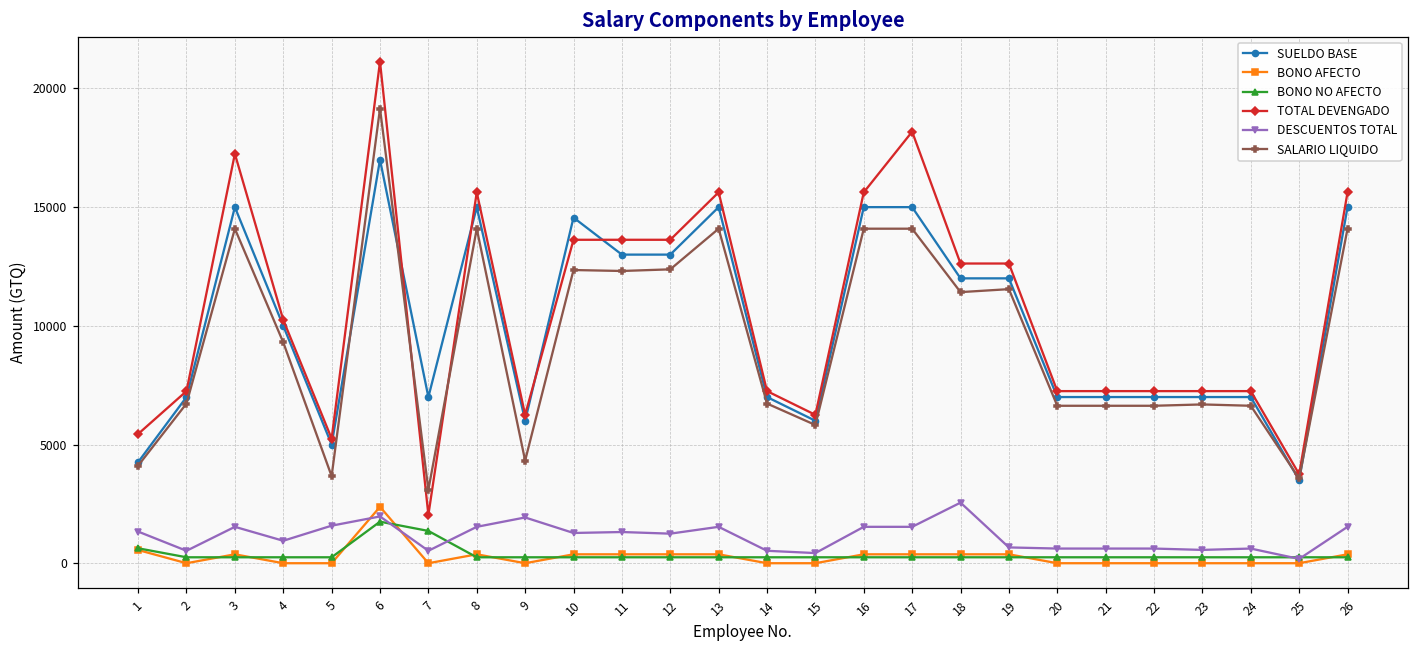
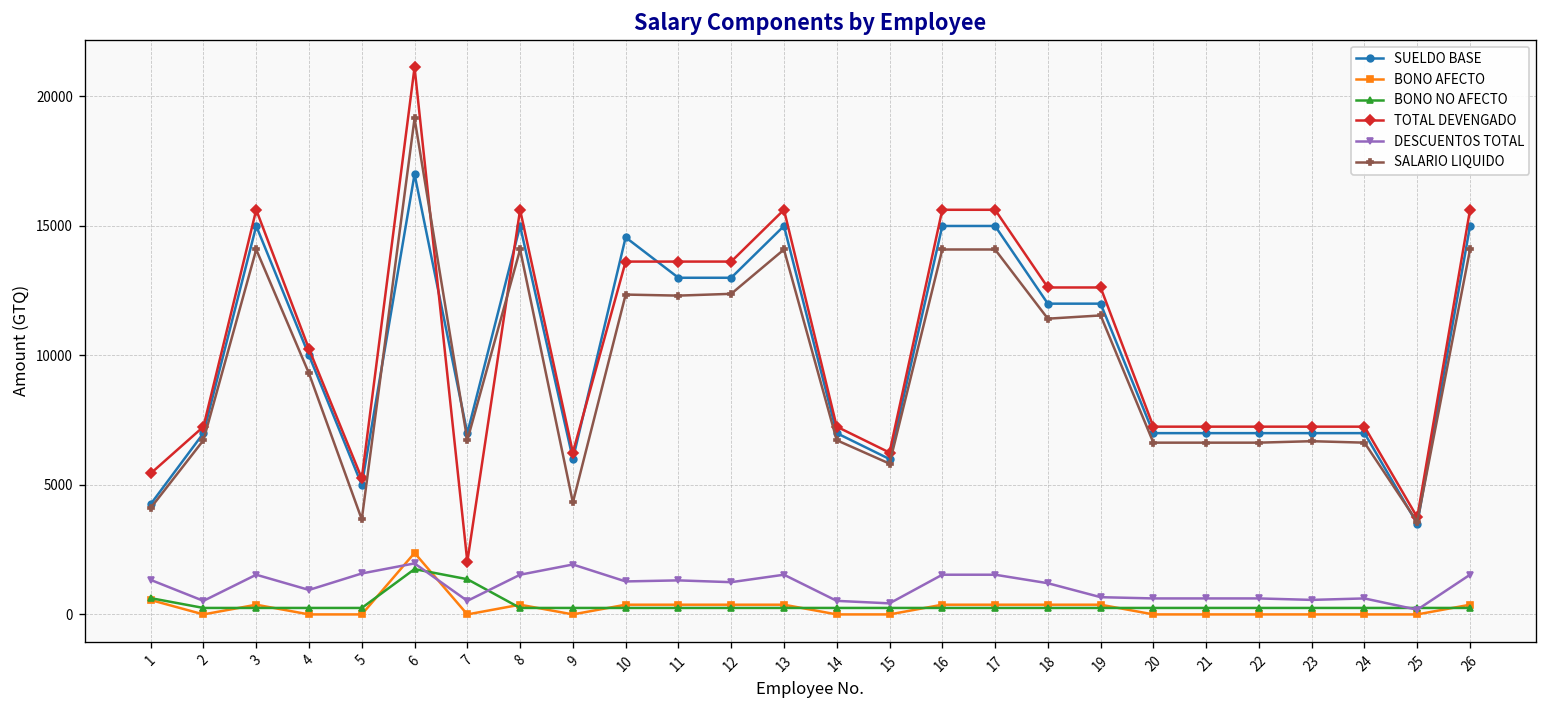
TOTAL DEVENGADO, 3: 17200 -> 15600
SALARIO LIQUIDO, 7: 3100 -> 6700
TOTAL DEVENGADO, 17: 18200 -> 15600
DESCUENTOS TOTAL, 18: 2600 -> 1200
